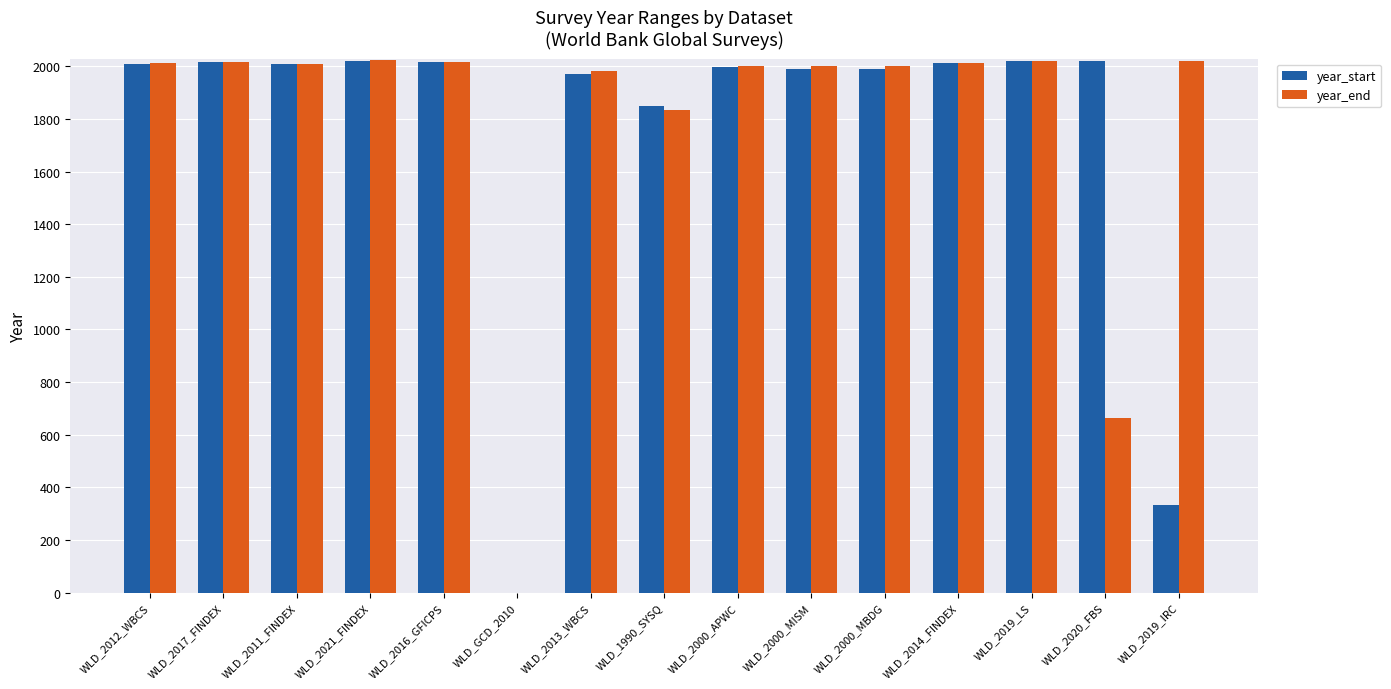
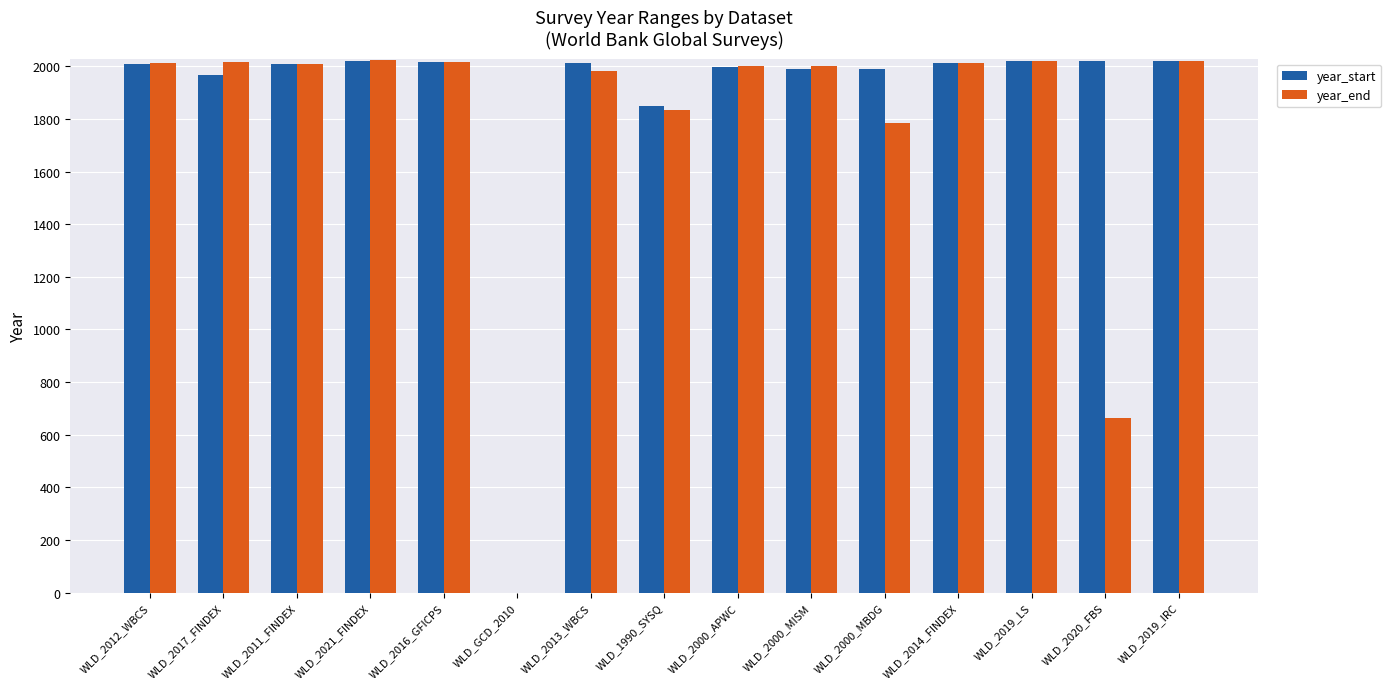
year_start, WLD_2017_FINDEX: 2020 -> 1970
year_start, WLD_2013_WBCS: 1970 -> 2010
year_end, WLD_2000_MBDG: 2000 -> 1790
year_start, WLD_2019_IRC: 330 -> 2020
